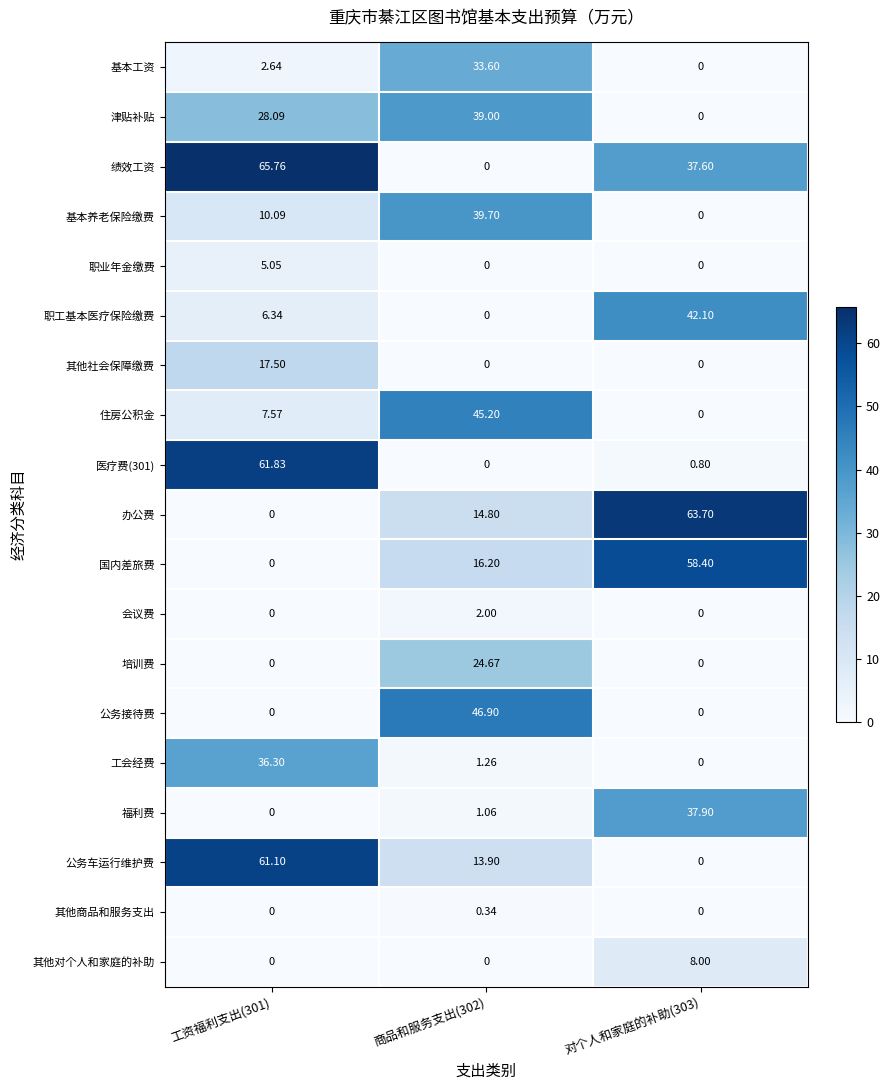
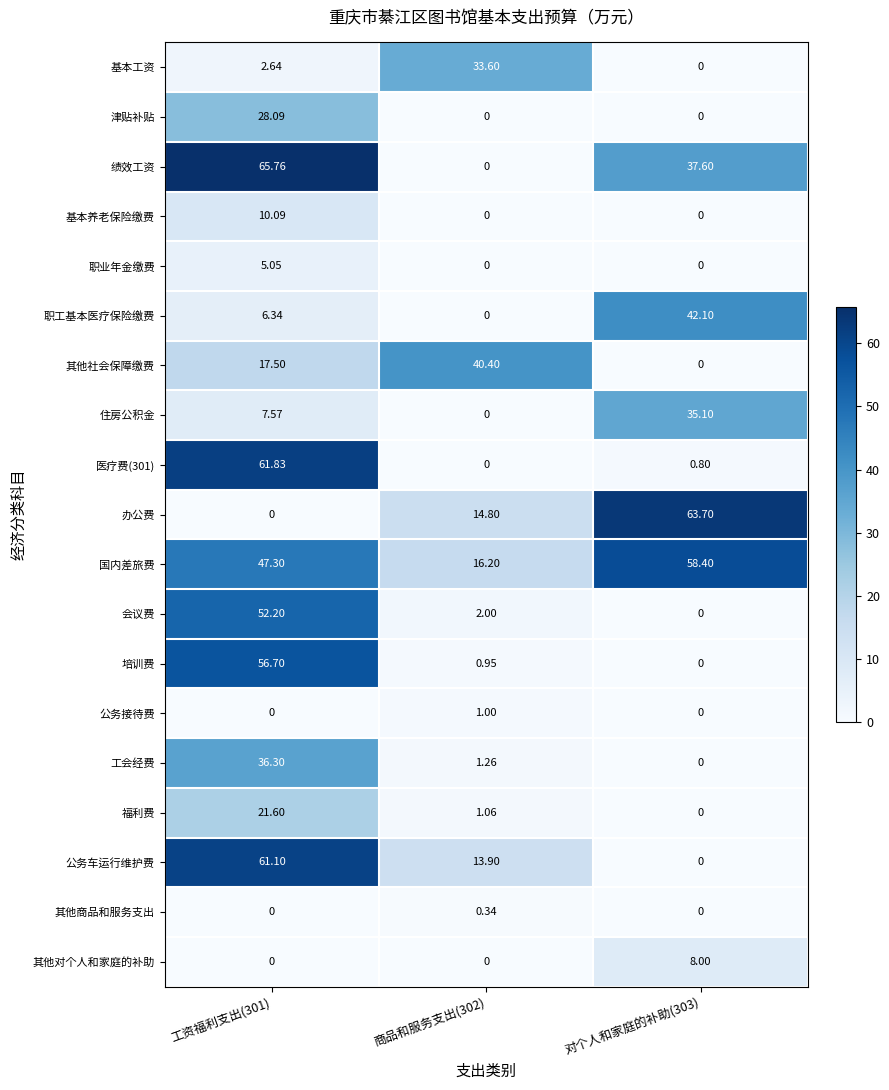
津贴补贴, 商品和服务支出(302): 39.00 -> 0
基本养老保险缴费, 商品和服务支出(302): 39.70 -> 0
其他社会保障缴费, 商品和服务支出(302): 0 -> 40.40
住房公积金, 商品和服务支出(302): 45.20 -> 0
住房公积金, 对个人和家庭的补助(303): 0 -> 35.10
国内差旅费, 工资福利支出(301): 0 -> 47.30
会议费, 工资福利支出(301): 0 -> 52.20
培训费, 工资福利支出(301): 0 -> 56.70
培训费, 商品和服务支出(302): 24.67 -> 0.95
公务接待费, 商品和服务支出(302): 46.90 -> 1.00
福利费, 工资福利支出(301): 0 -> 21.60
福利费, 对个人和家庭的补助(303): 37.90 -> 0
